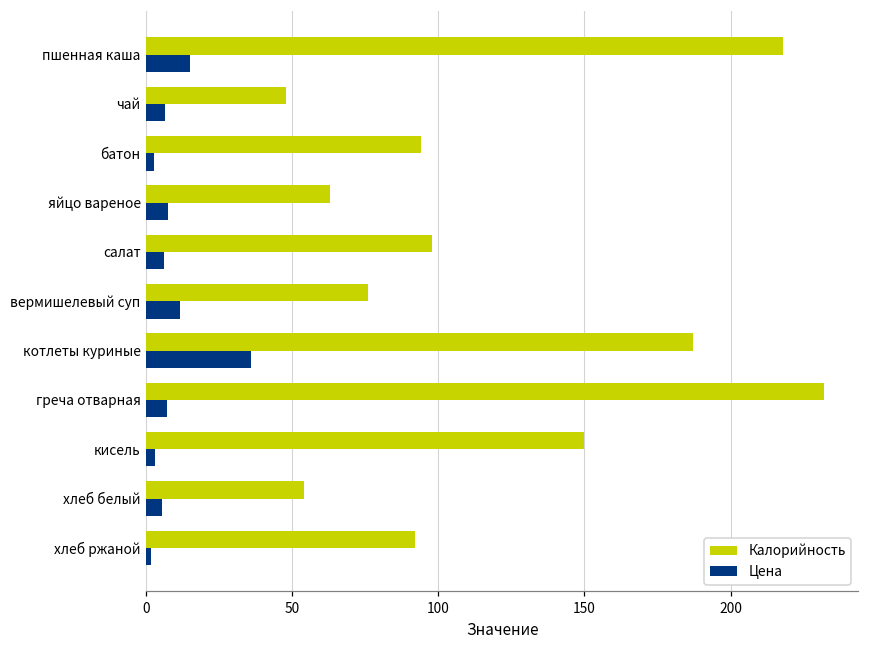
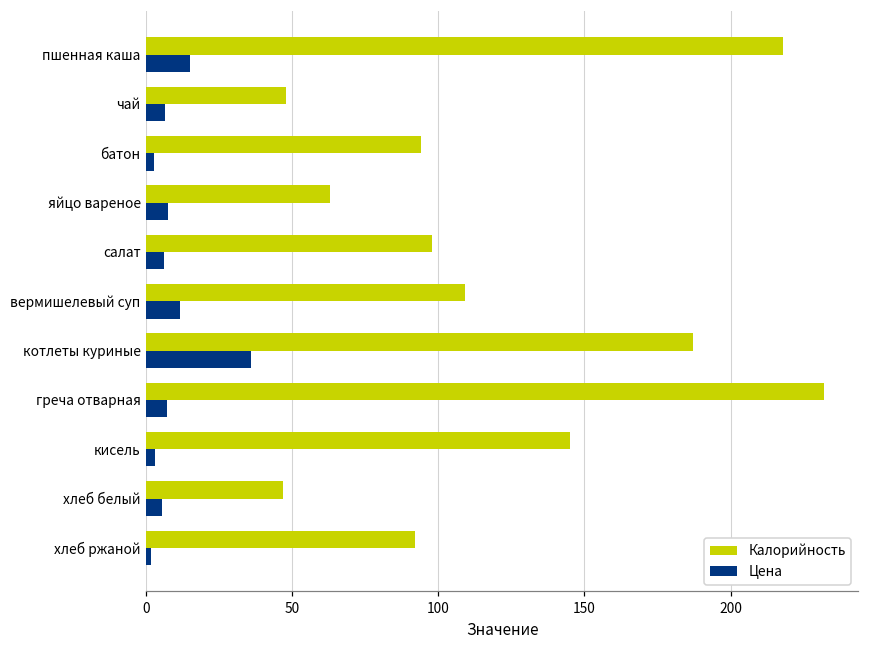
Калорийность, вермишелевый суп: 76 -> 109
Калорийность, кисель: 150 -> 145
Калорийность, хлеб белый: 54 -> 47
